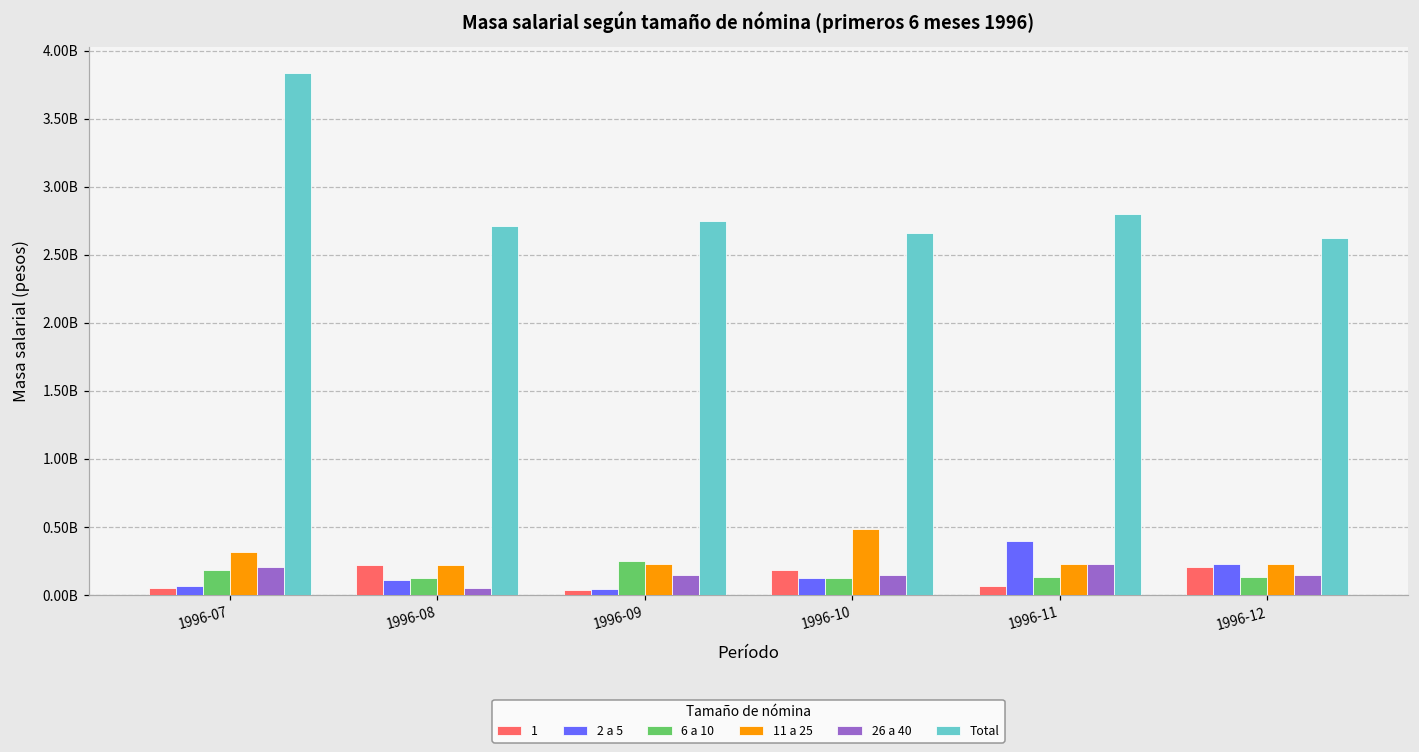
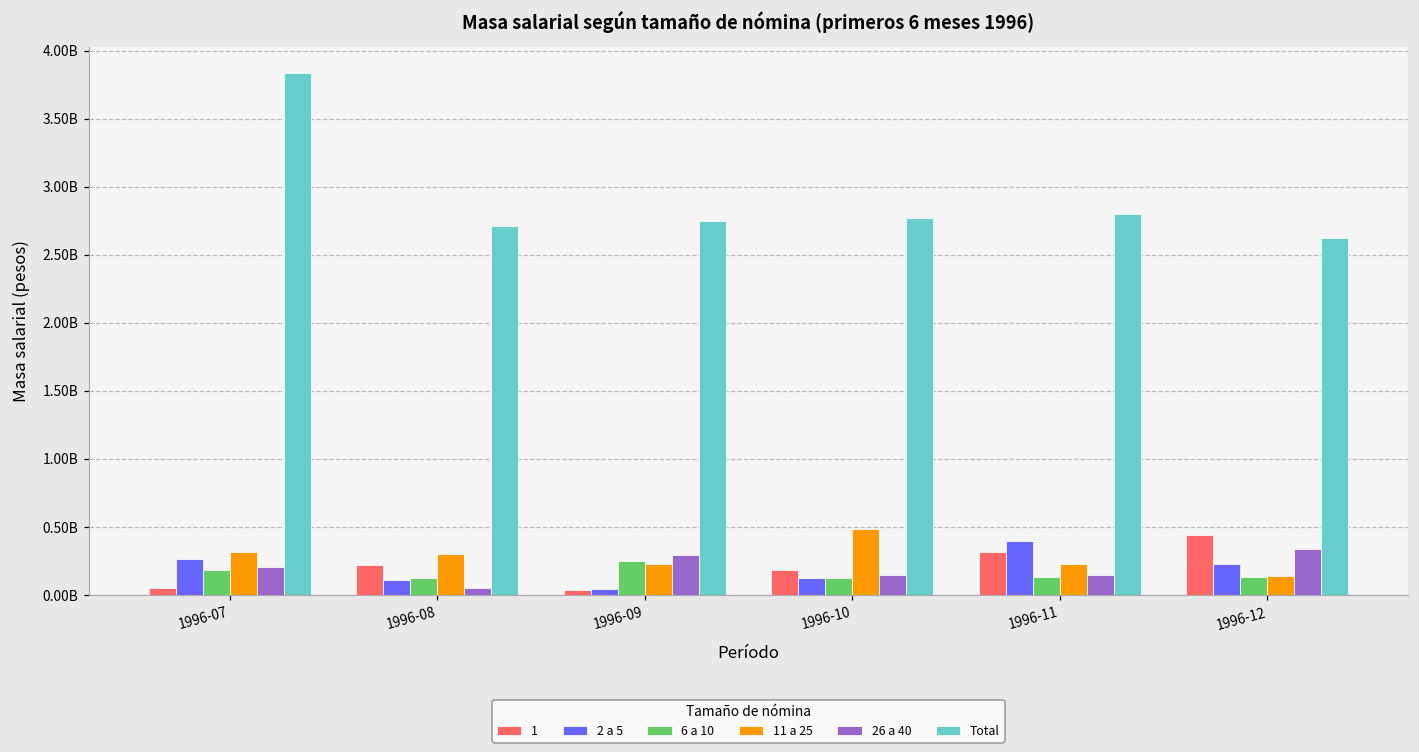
2 a 5, 1996-07: 70000000 -> 260000000
11 a 25, 1996-08: 220000000 -> 300000000
26 a 40, 1996-09: 150000000 -> 290000000
Total, 1996-10: 2660000000 -> 2770000000
1, 1996-11: 60000000 -> 320000000
26 a 40, 1996-11: 230000000 -> 150000000
1, 1996-12: 200000000 -> 440000000
11 a 25, 1996-12: 230000000 -> 140000000
26 a 40, 1996-12: 150000000 -> 340000000
